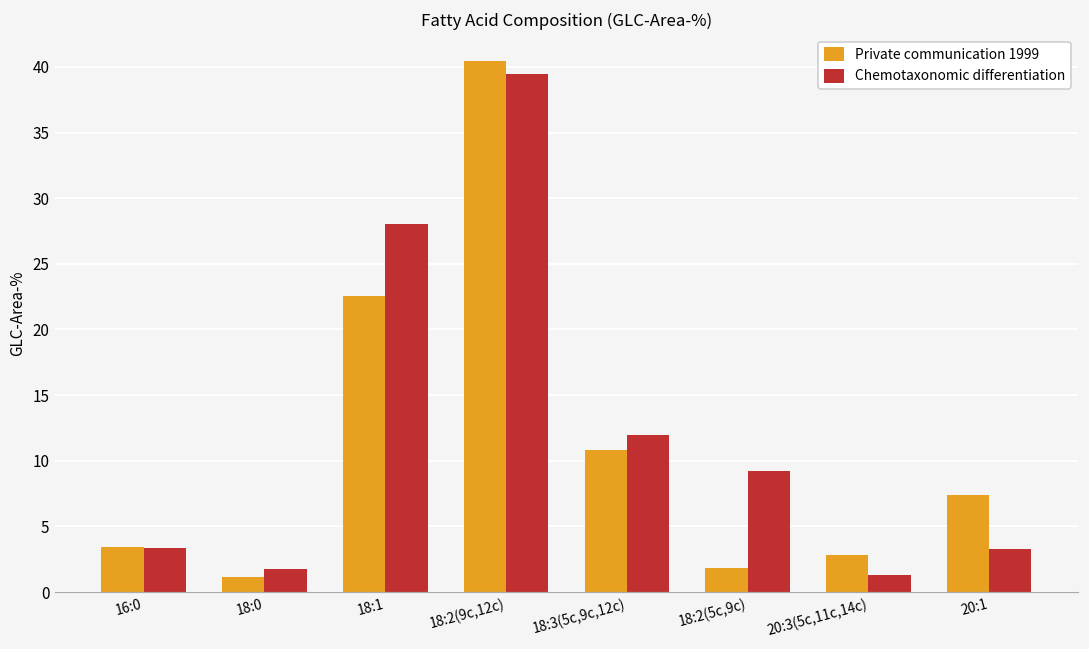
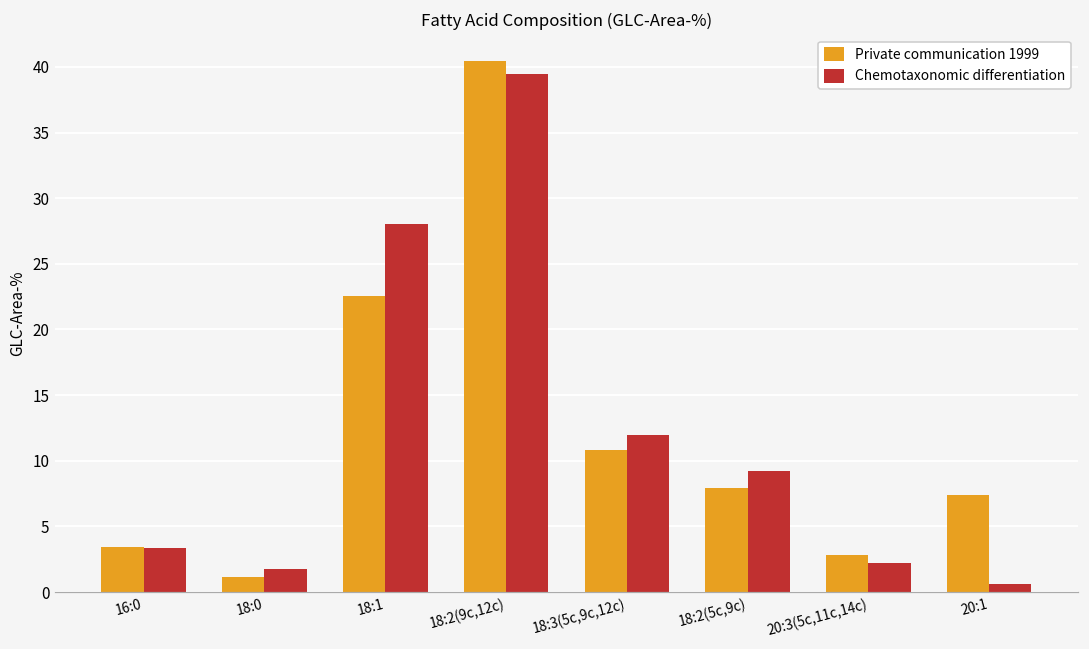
Private communication 1999, 18:2(5c,9c): 1.9 -> 7.9
Chemotaxonomic differentiation, 20:3(5c,11c,14c): 1.3 -> 2.3
Chemotaxonomic differentiation, 20:1: 3.3 -> 0.6
